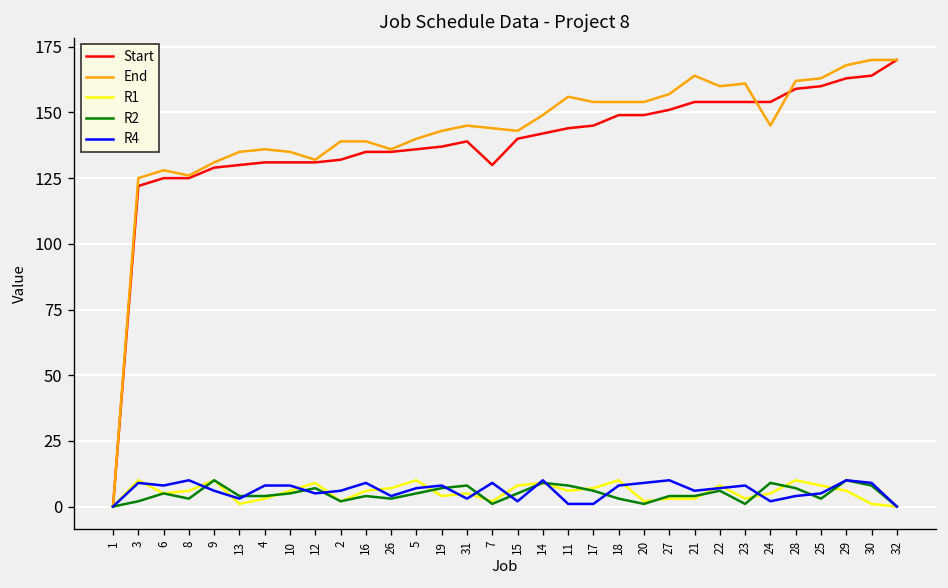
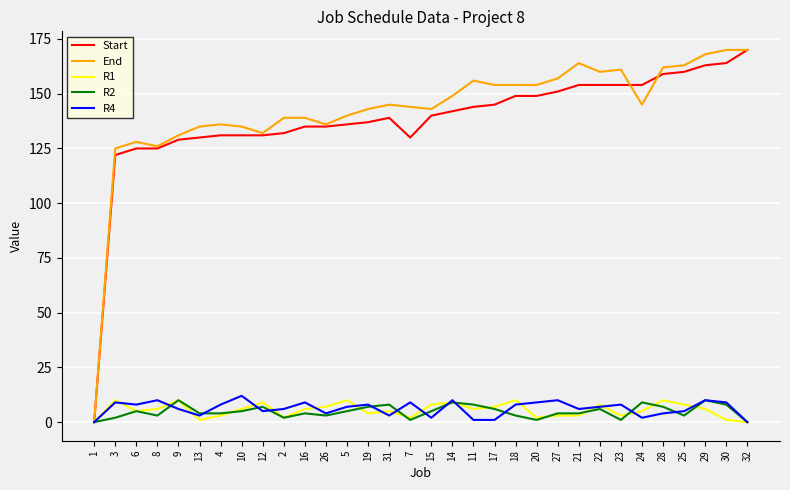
R4, 10: 8 -> 12
